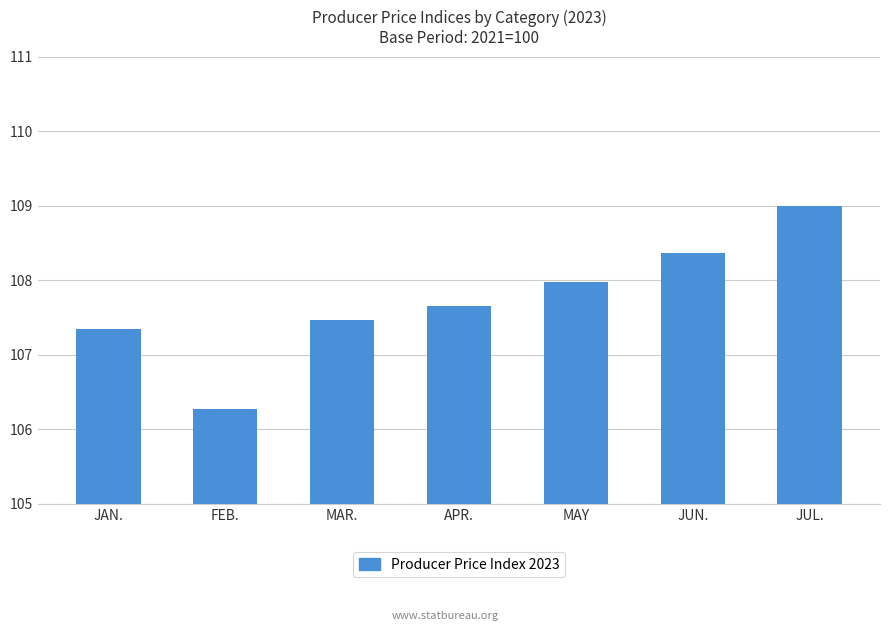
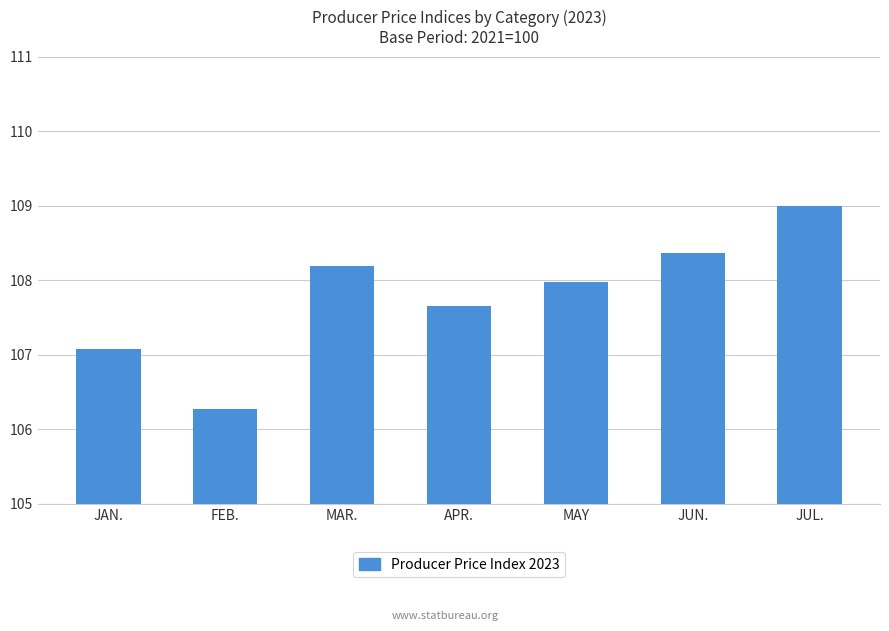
JAN.: 107.4 -> 107.1
MAR.: 107.5 -> 108.2
